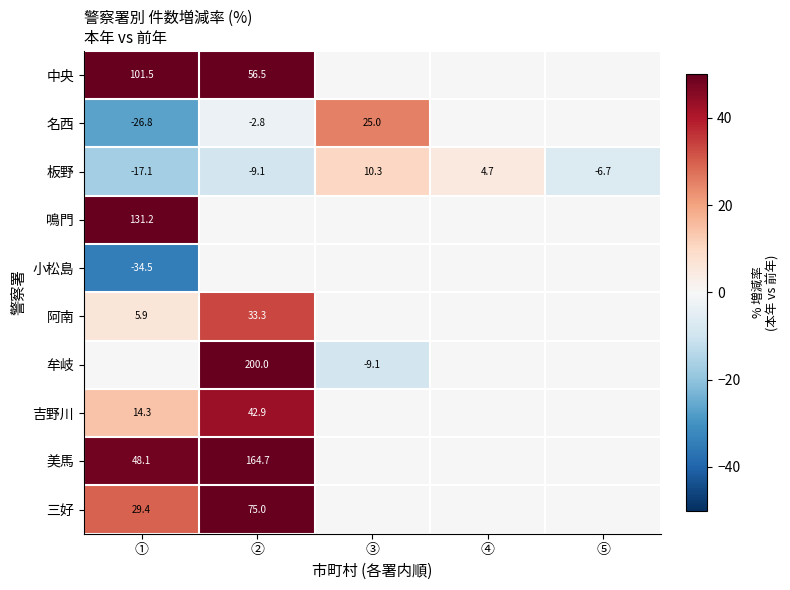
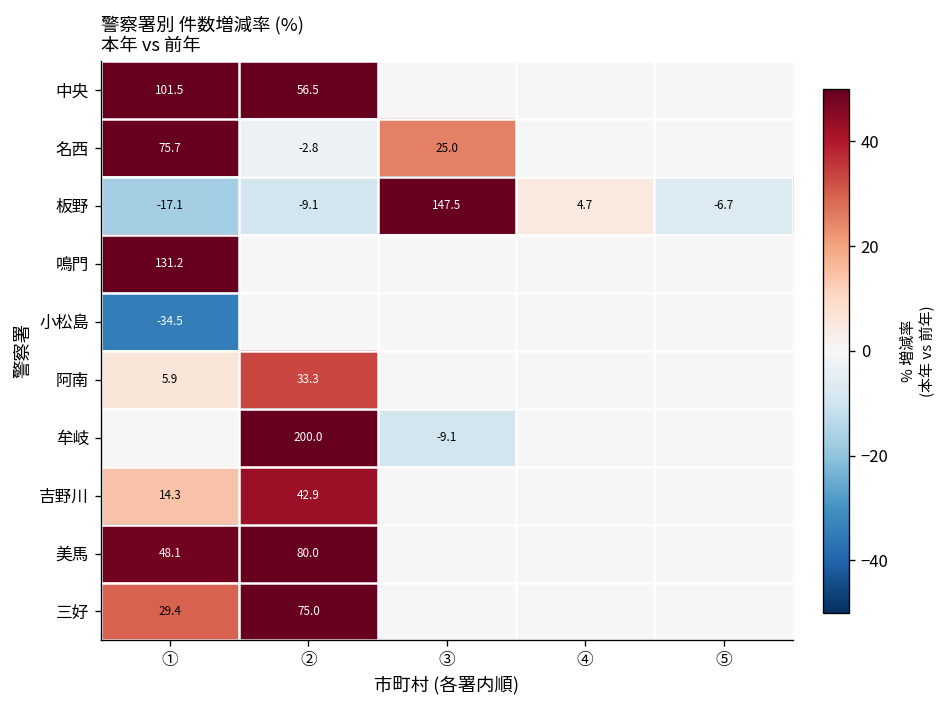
名西, ①: -26.8 -> 75.7
板野, ③: 10.3 -> 147.5
美馬, ②: 164.7 -> 80.0
